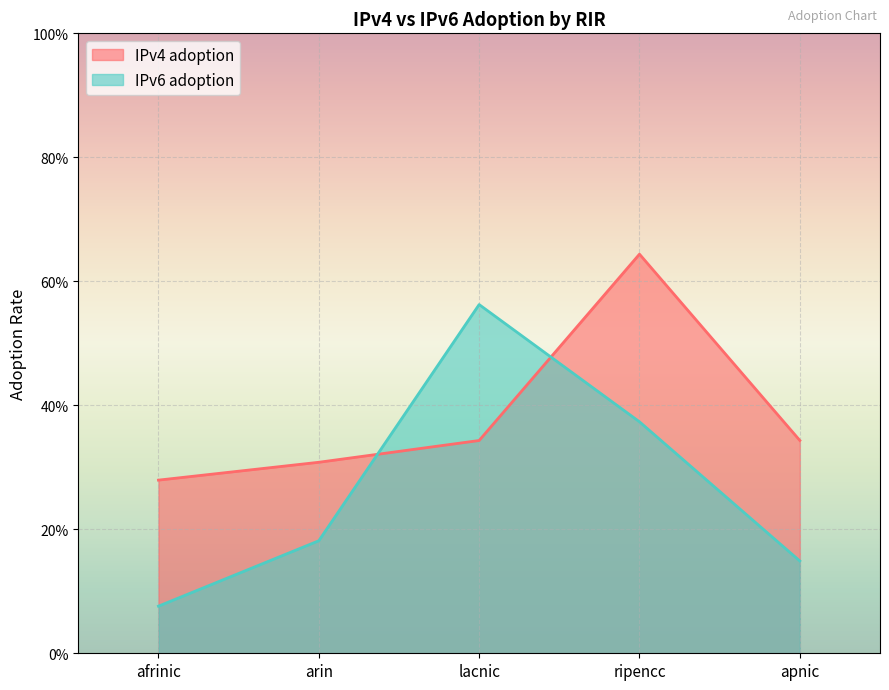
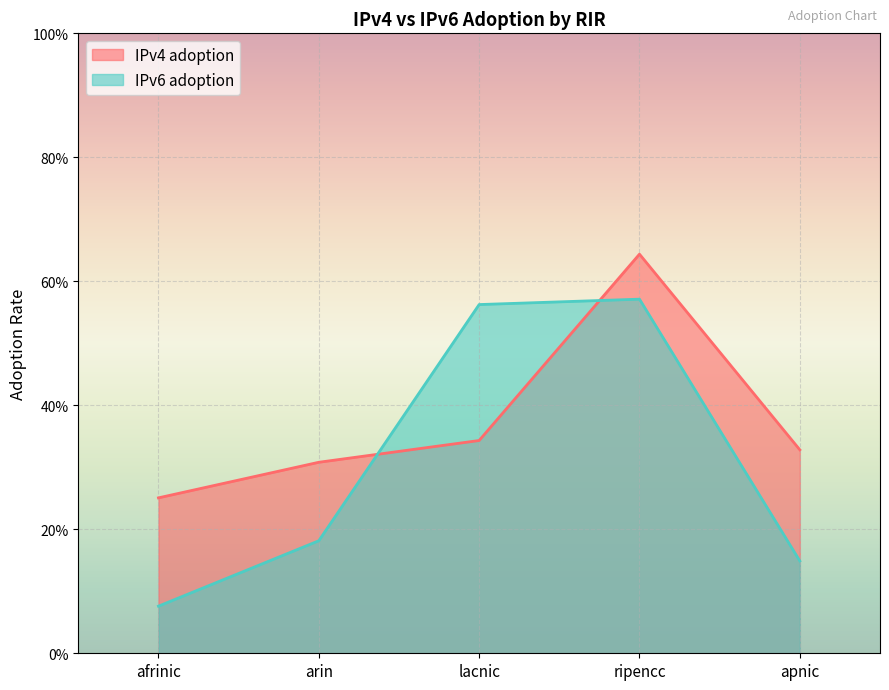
IPv4 adoption, afrinic: 28% -> 25%
IPv6 adoption, ripencc: 37% -> 57%
IPv4 adoption, apnic: 34% -> 33%
